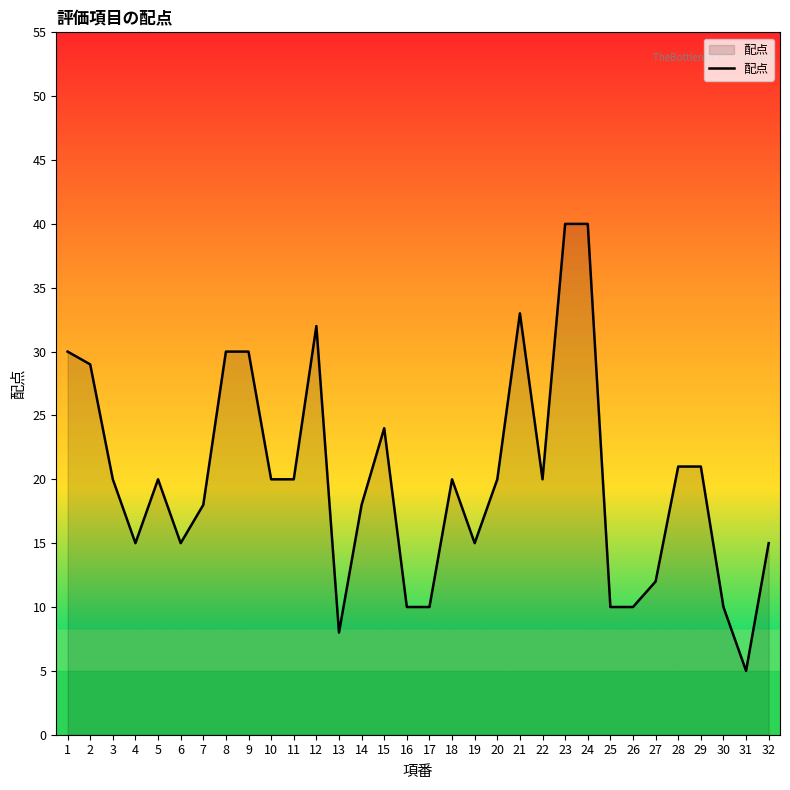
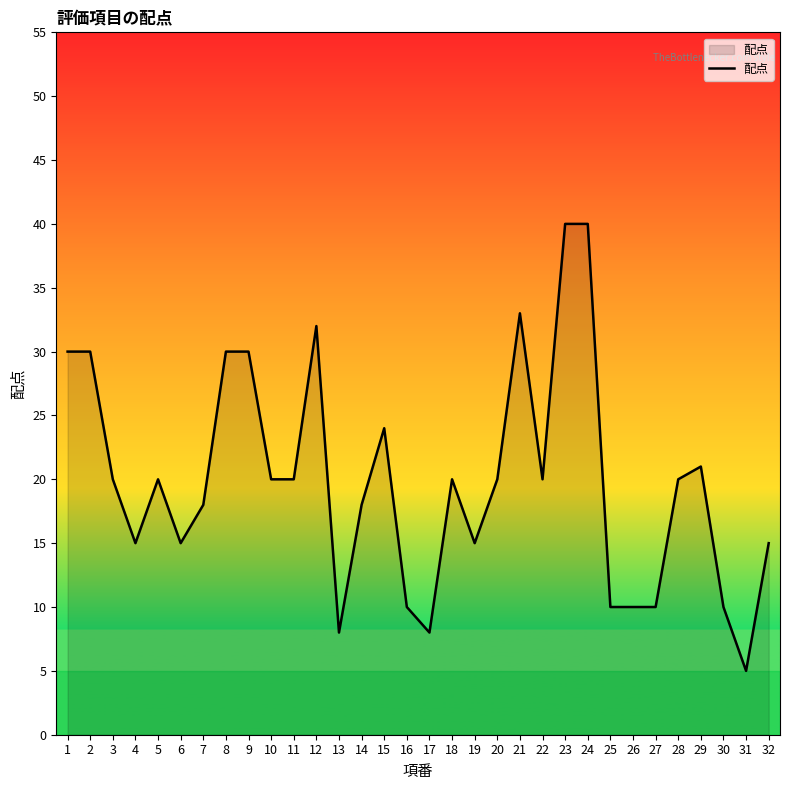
2: 29 -> 30
17: 10 -> 8
27: 12 -> 10
28: 21 -> 20
